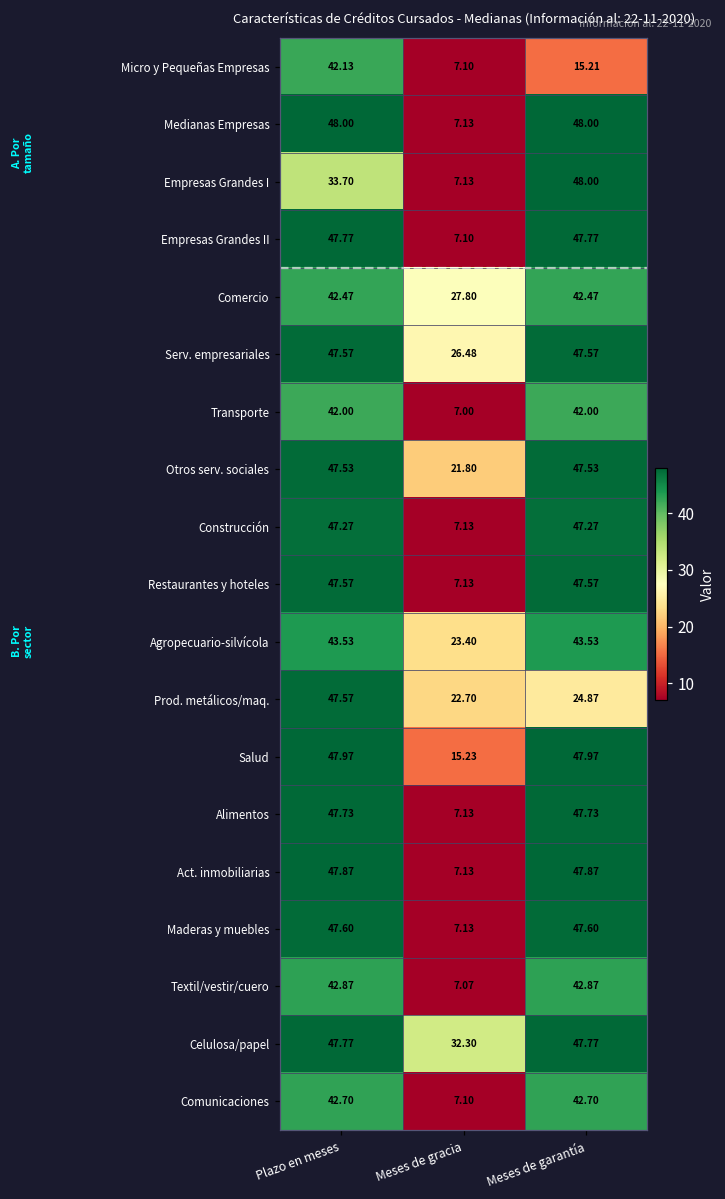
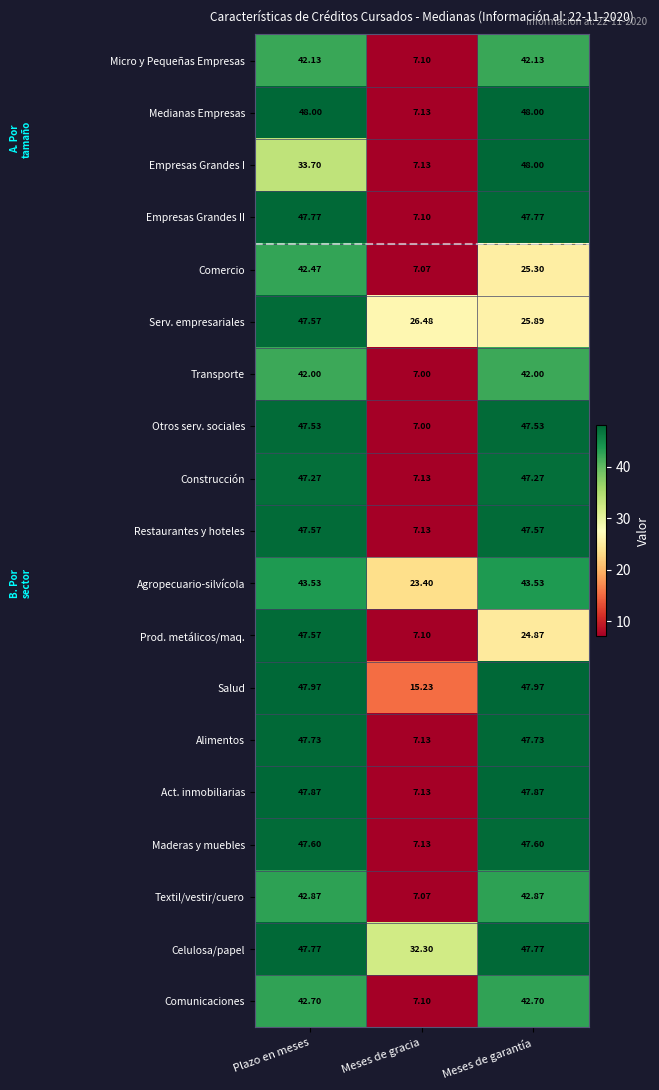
Micro y Pequeñas Empresas, Meses de garantía: 15.21 -> 42.13
Comercio, Meses de gracia: 27.80 -> 7.07
Comercio, Meses de garantía: 42.47 -> 25.30
Serv. empresariales, Meses de garantía: 47.57 -> 25.89
Otros serv. sociales, Meses de gracia: 21.80 -> 7.00
Prod. metálicos/maq., Meses de gracia: 22.70 -> 7.10
